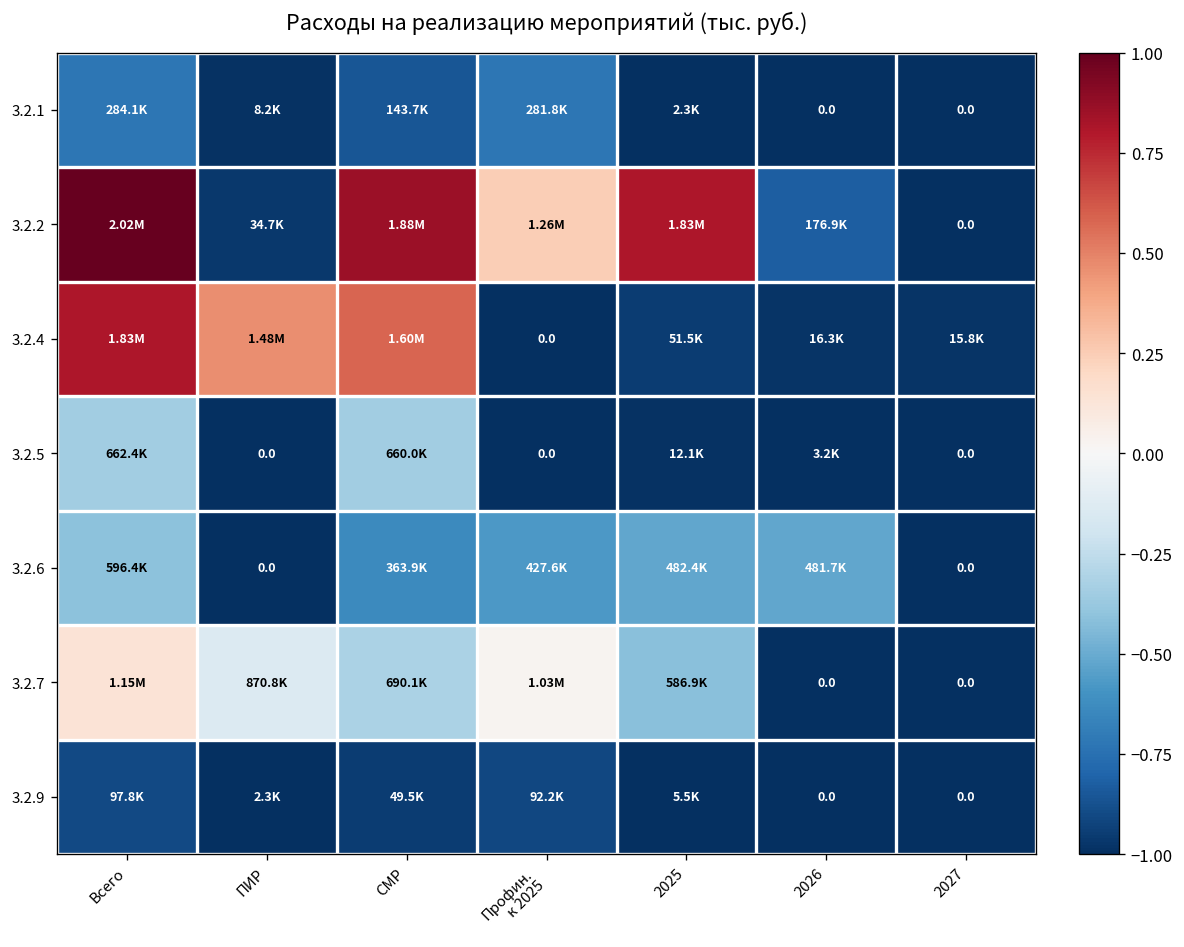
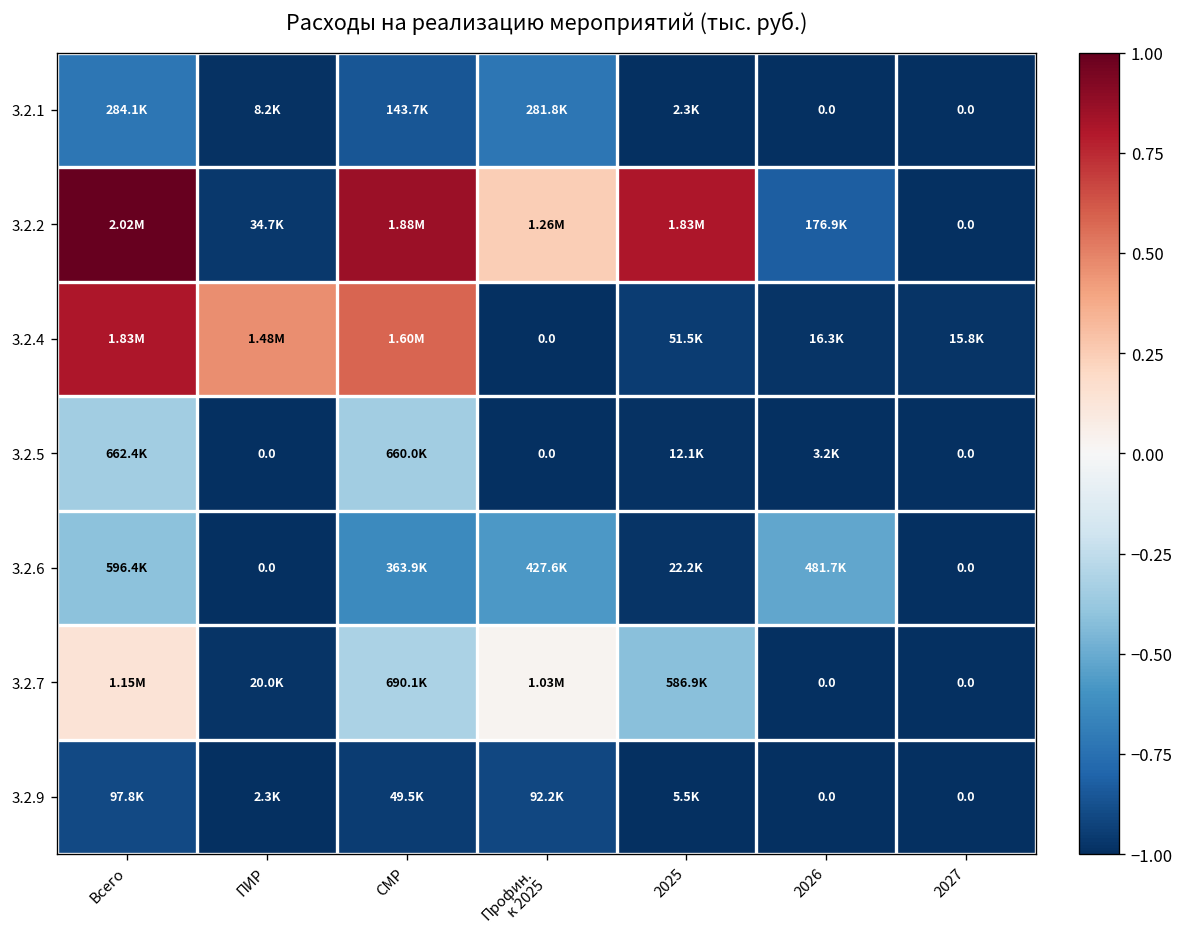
3.2.6, 2025: 482.4K -> 22.2K
3.2.7, ПИР: 870.8K -> 20.0K
